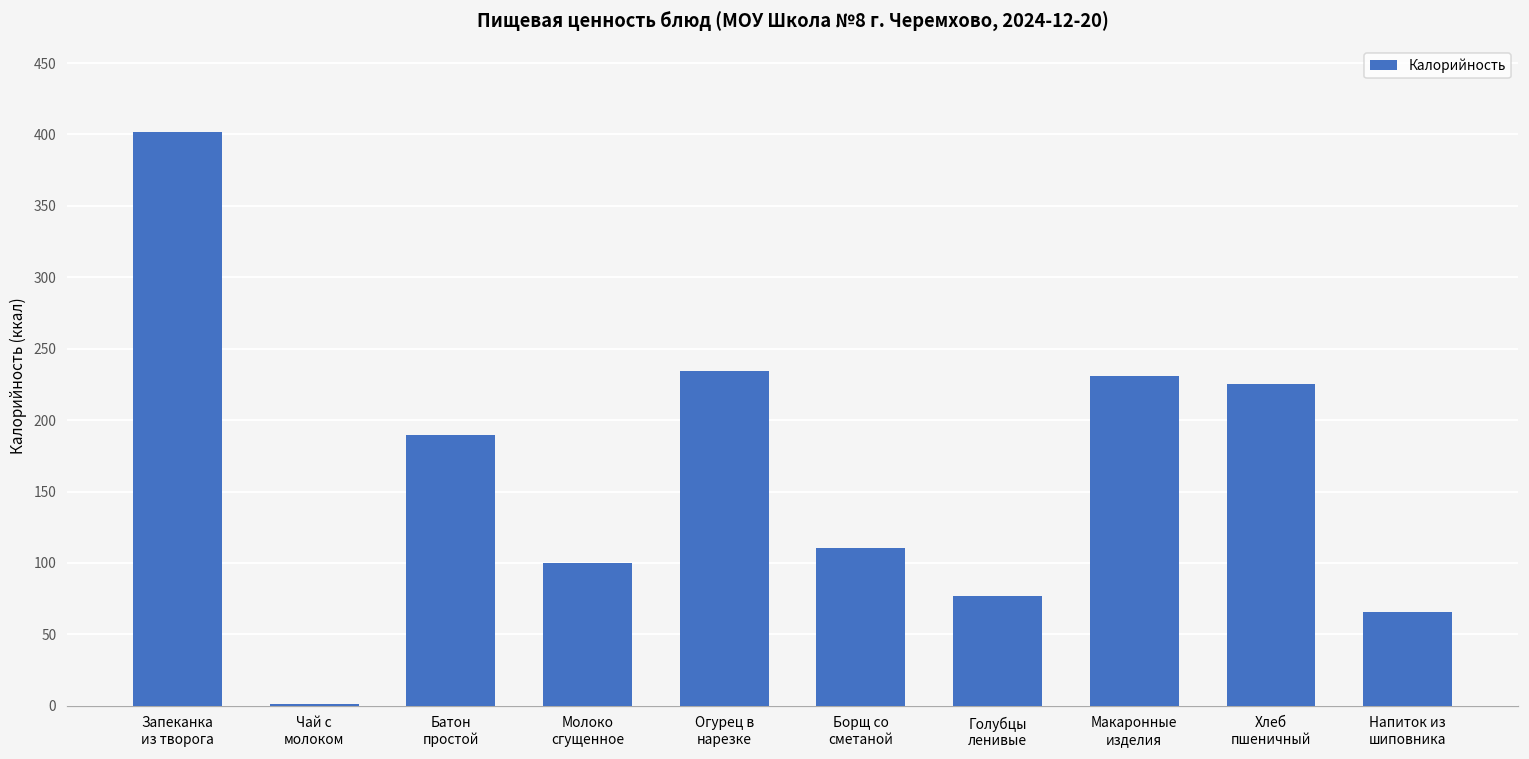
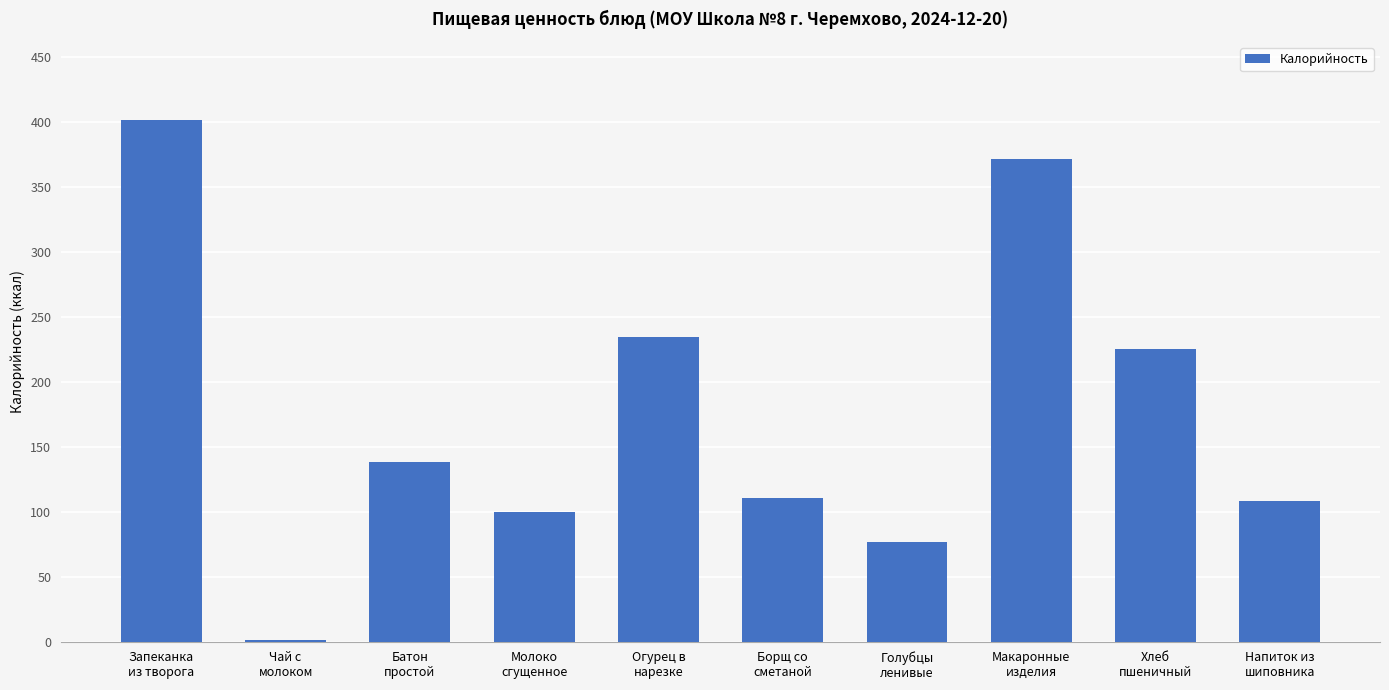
Батон простой: 190 -> 139
Макаронные изделия: 231 -> 372
Напиток из шиповника: 65 -> 108
